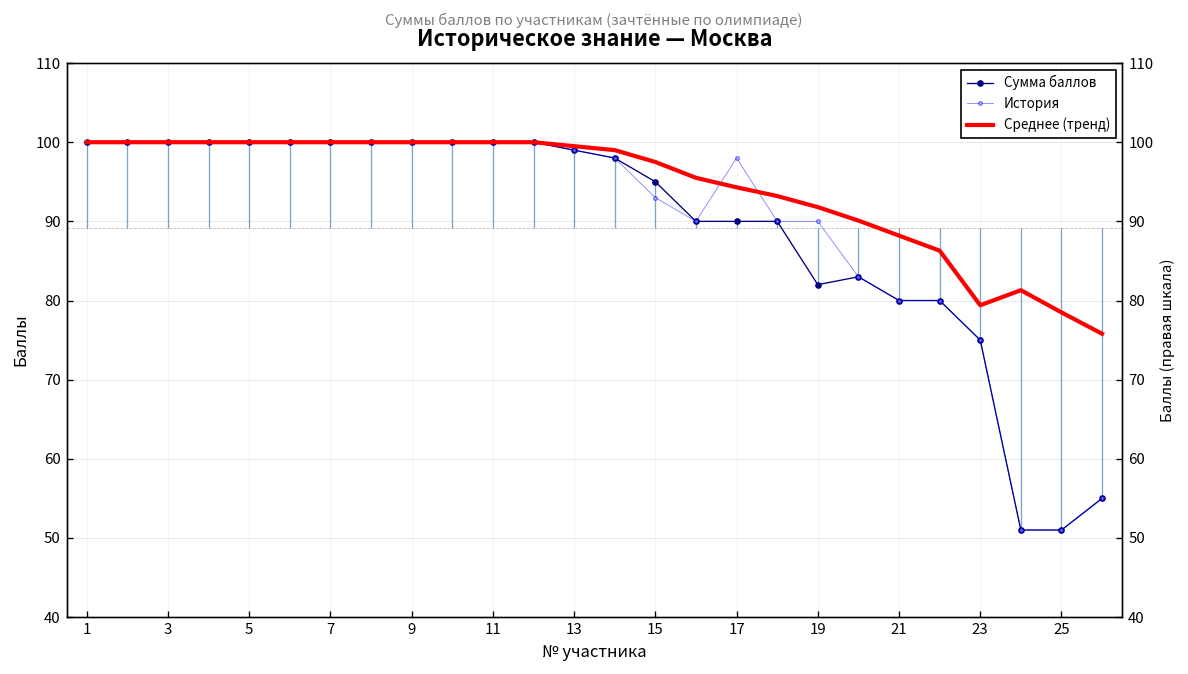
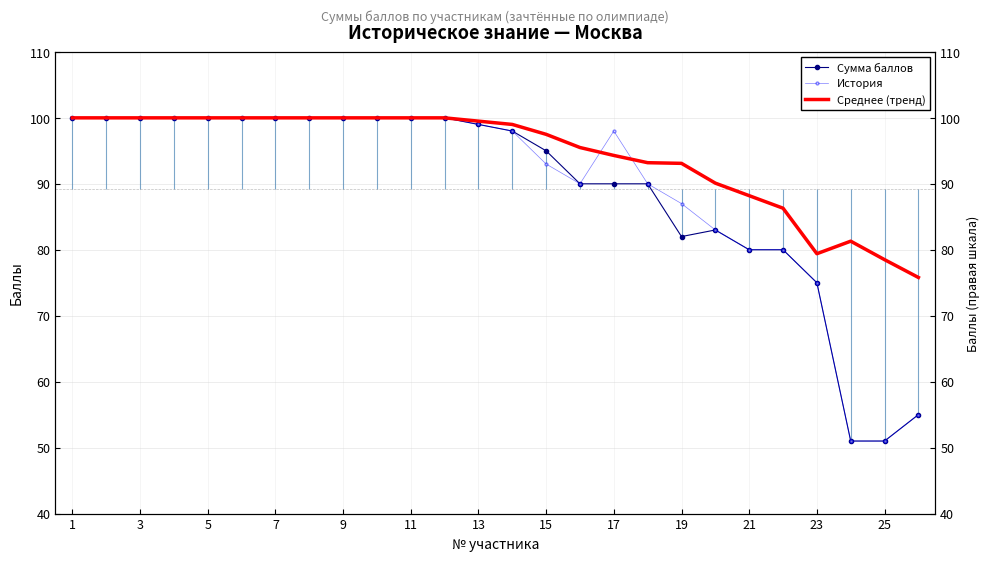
История, 19: 90 -> 87
Среднее (тренд), 19: 92 -> 93
